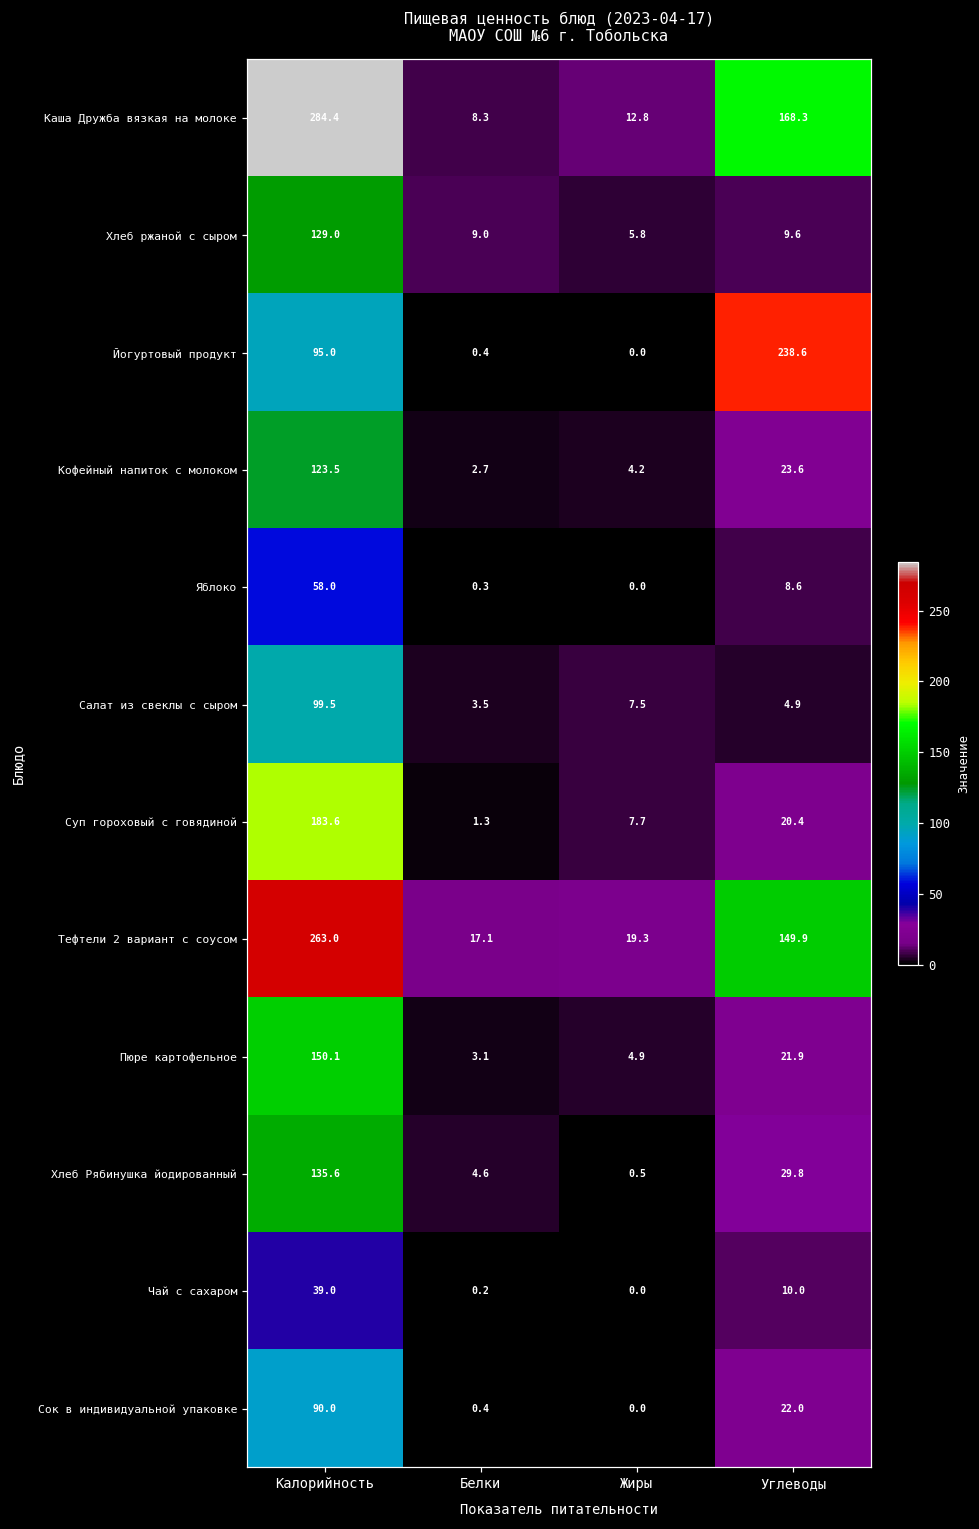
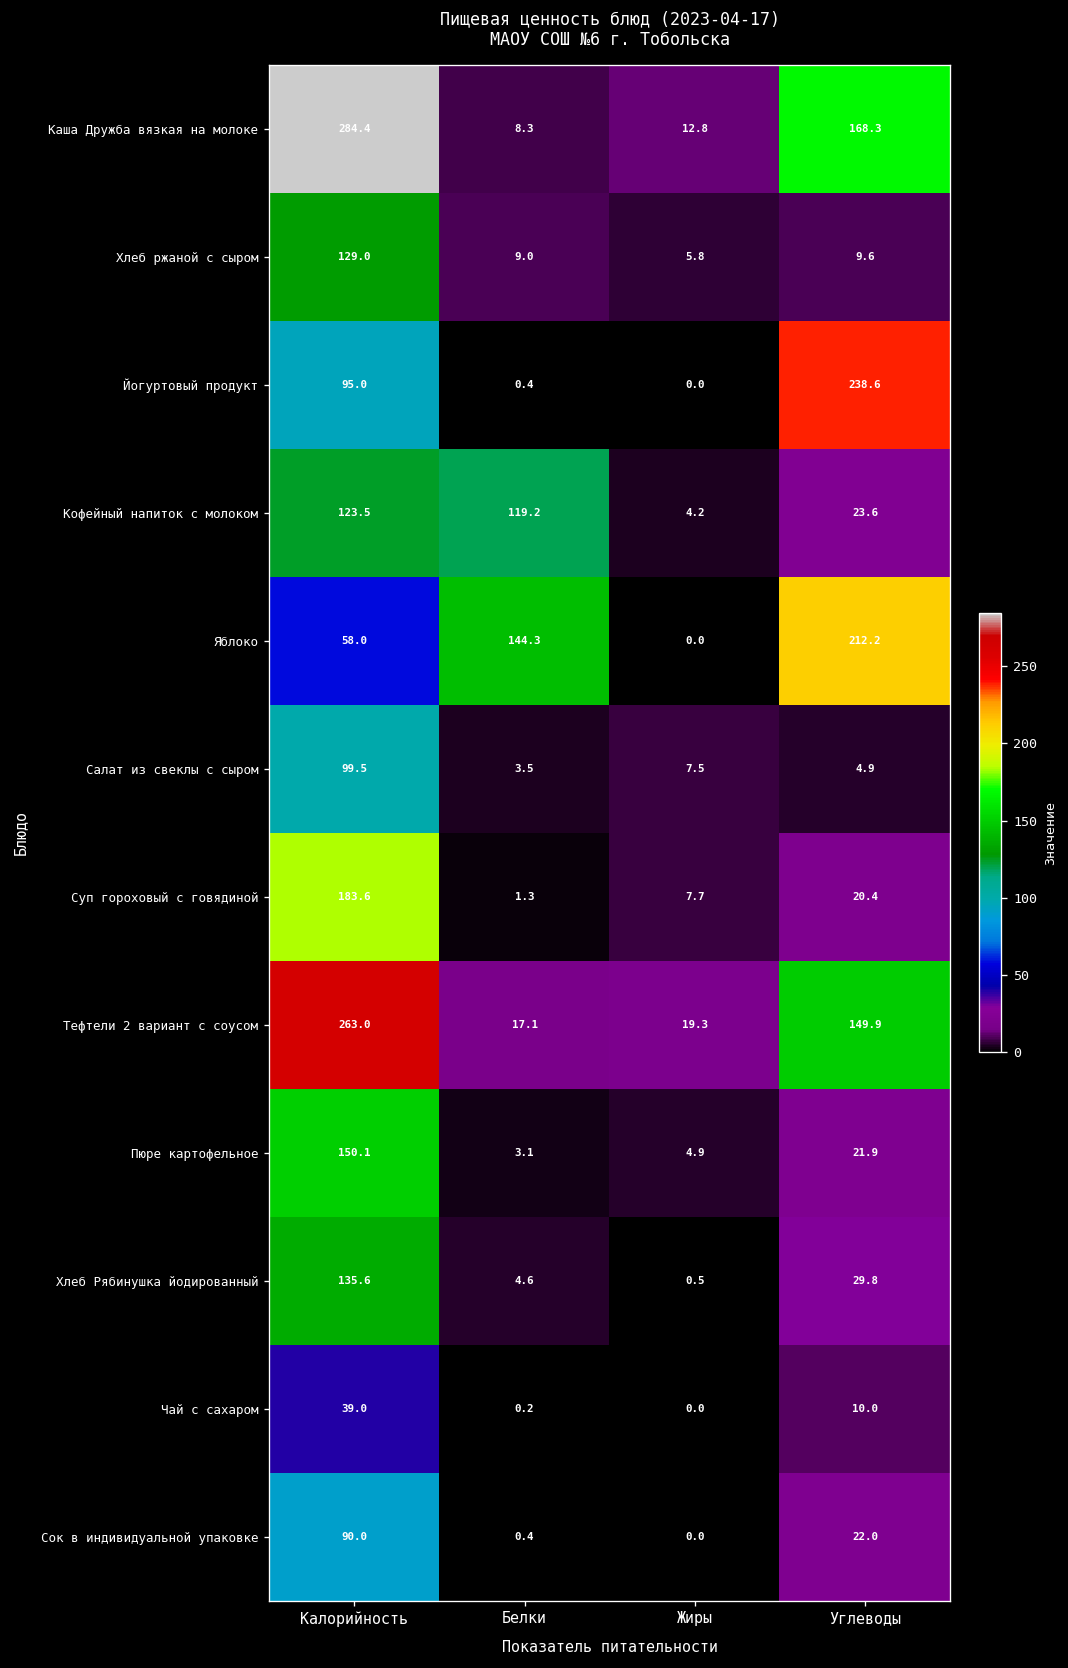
Кофейный напиток с молоком, Белки: 2.7 -> 119.2
Яблоко, Белки: 0.3 -> 144.3
Яблоко, Углеводы: 8.6 -> 212.2
